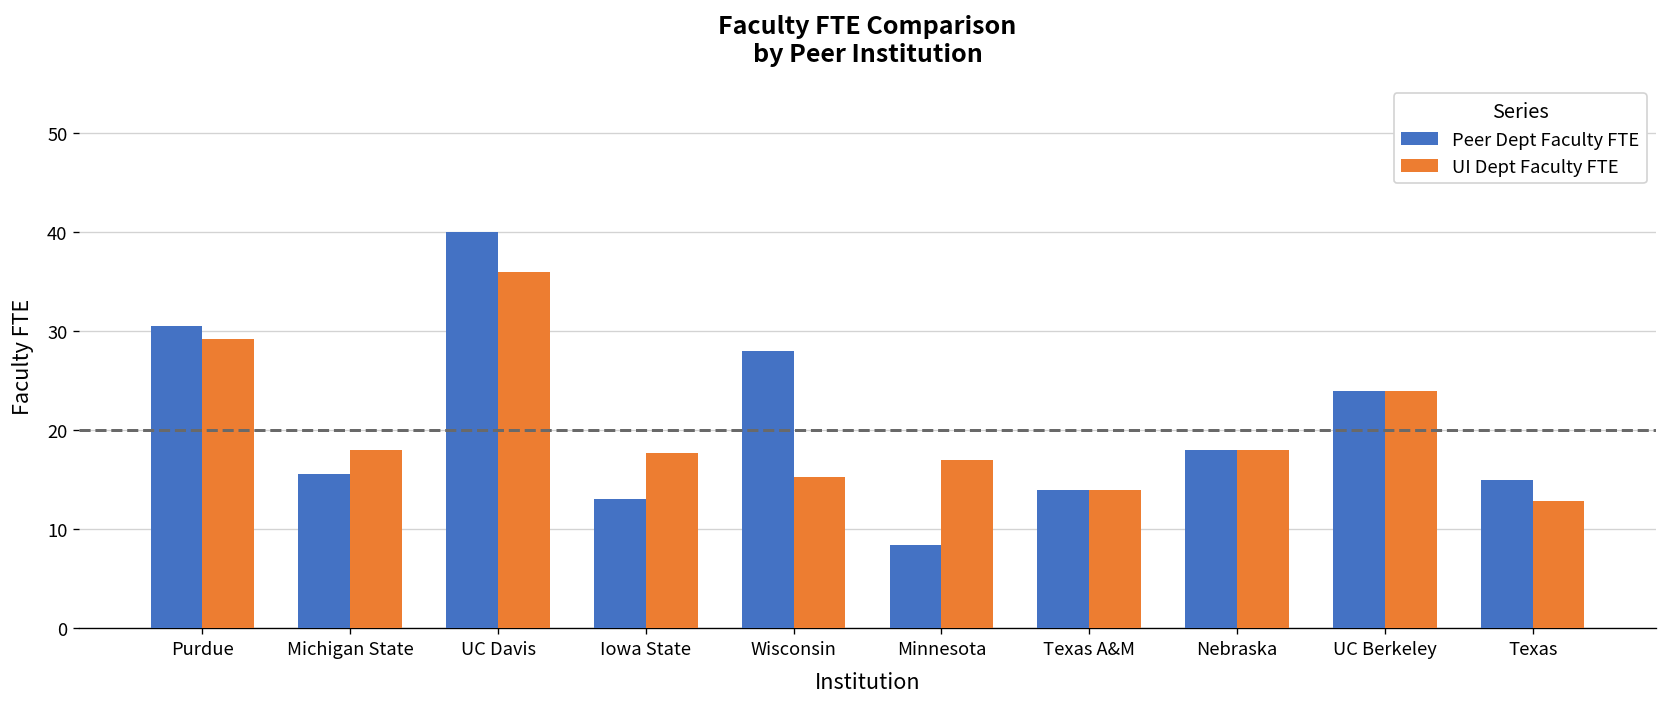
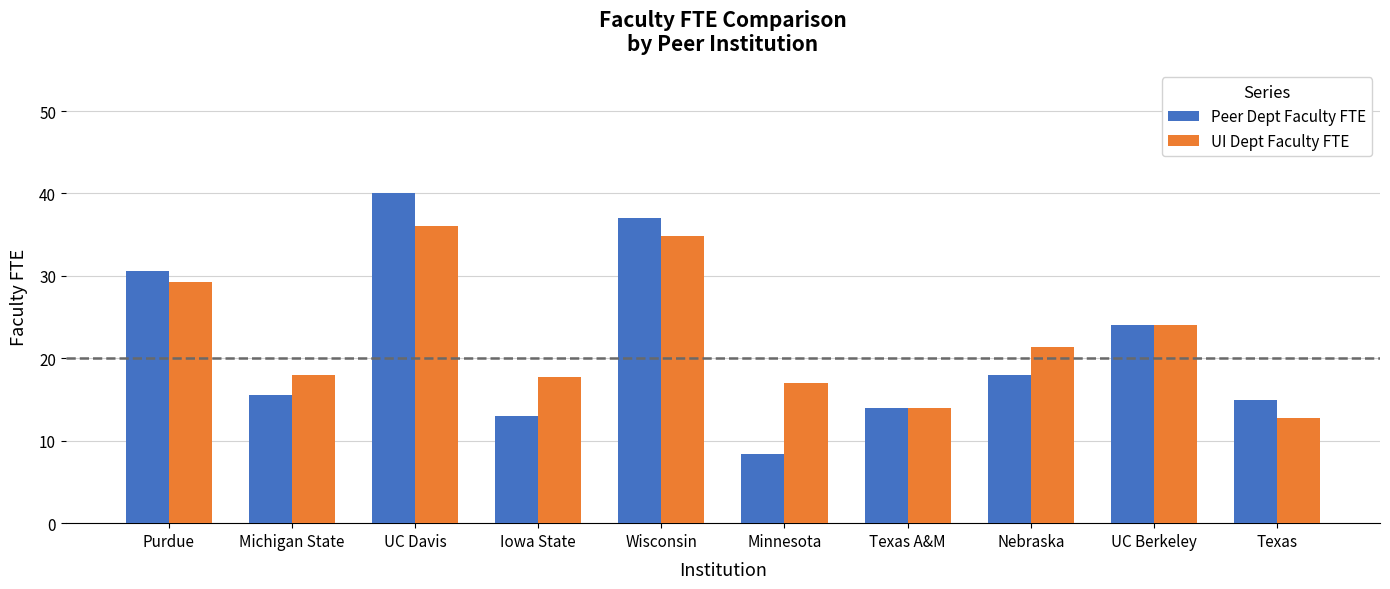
Peer Dept Faculty FTE, Wisconsin: 28 -> 37
UI Dept Faculty FTE, Wisconsin: 15 -> 35
UI Dept Faculty FTE, Nebraska: 18 -> 21
